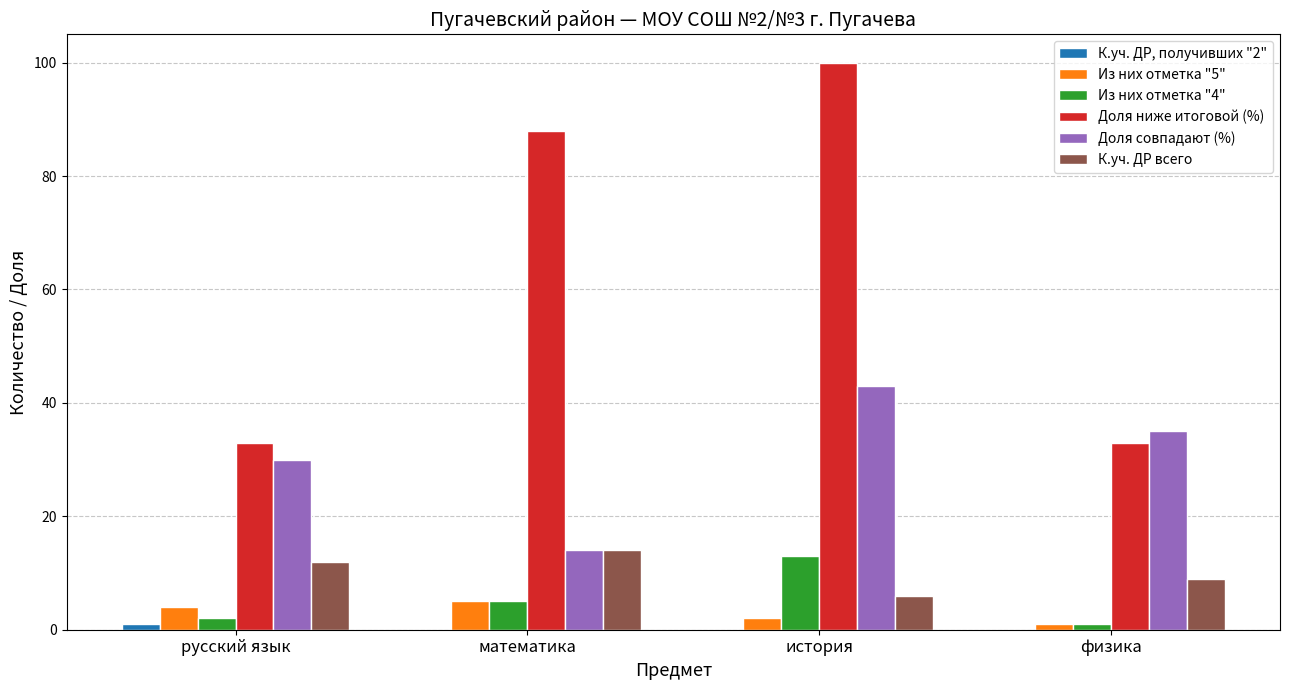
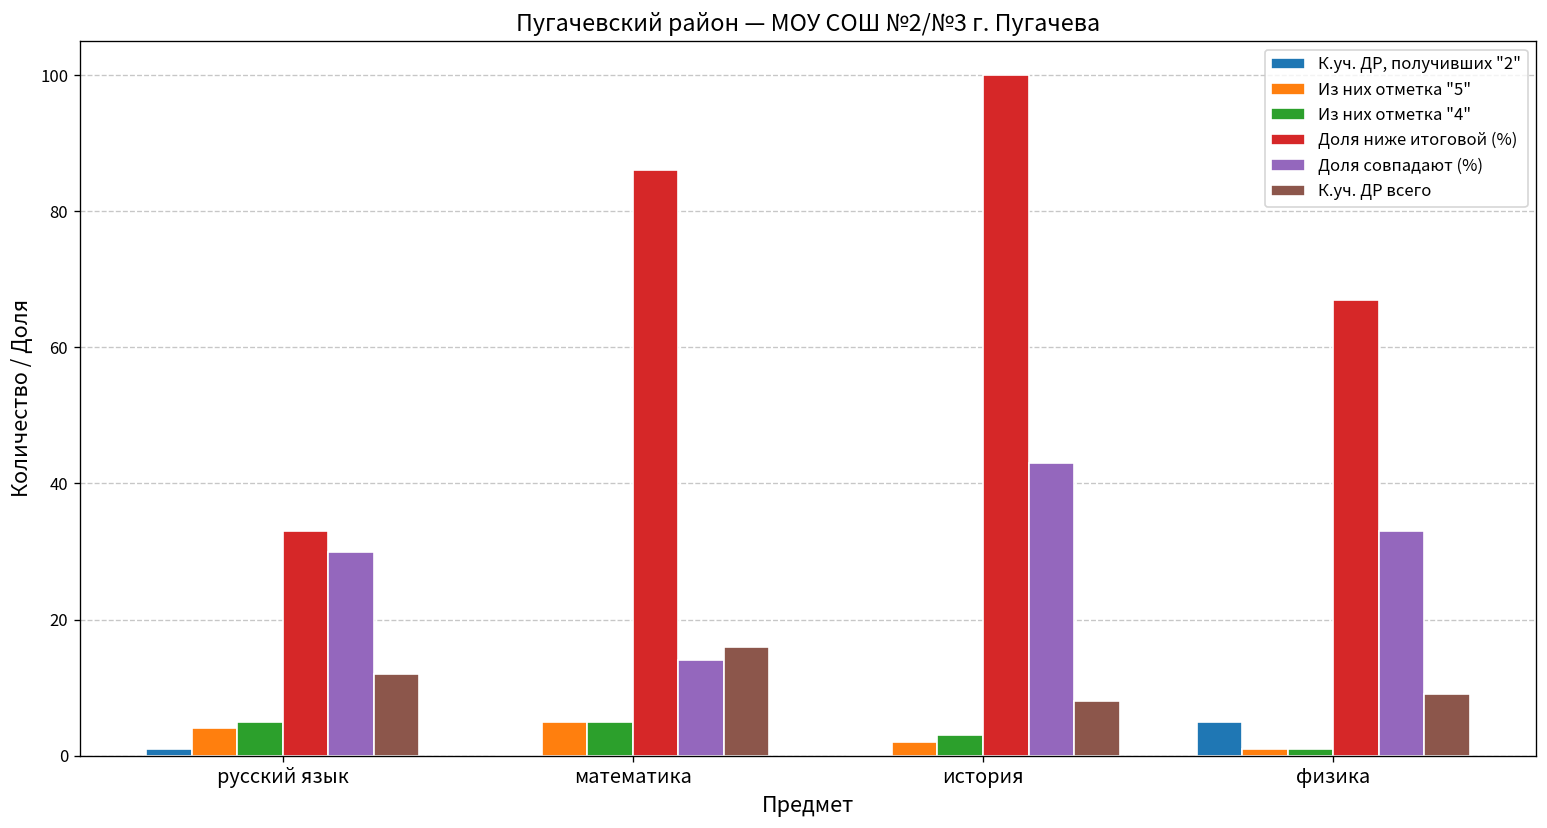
Из них отметка "4", русский язык: 2 -> 5
Доля ниже итоговой (%), математика: 88 -> 86
К.уч. ДР всего, математика: 14 -> 16
Из них отметка "4", история: 13 -> 3
К.уч. ДР всего, история: 6 -> 8
К.уч. ДР, получивших "2", физика: 0 -> 5
Доля ниже итоговой (%), физика: 33 -> 67
Доля совпадают (%), физика: 35 -> 33
